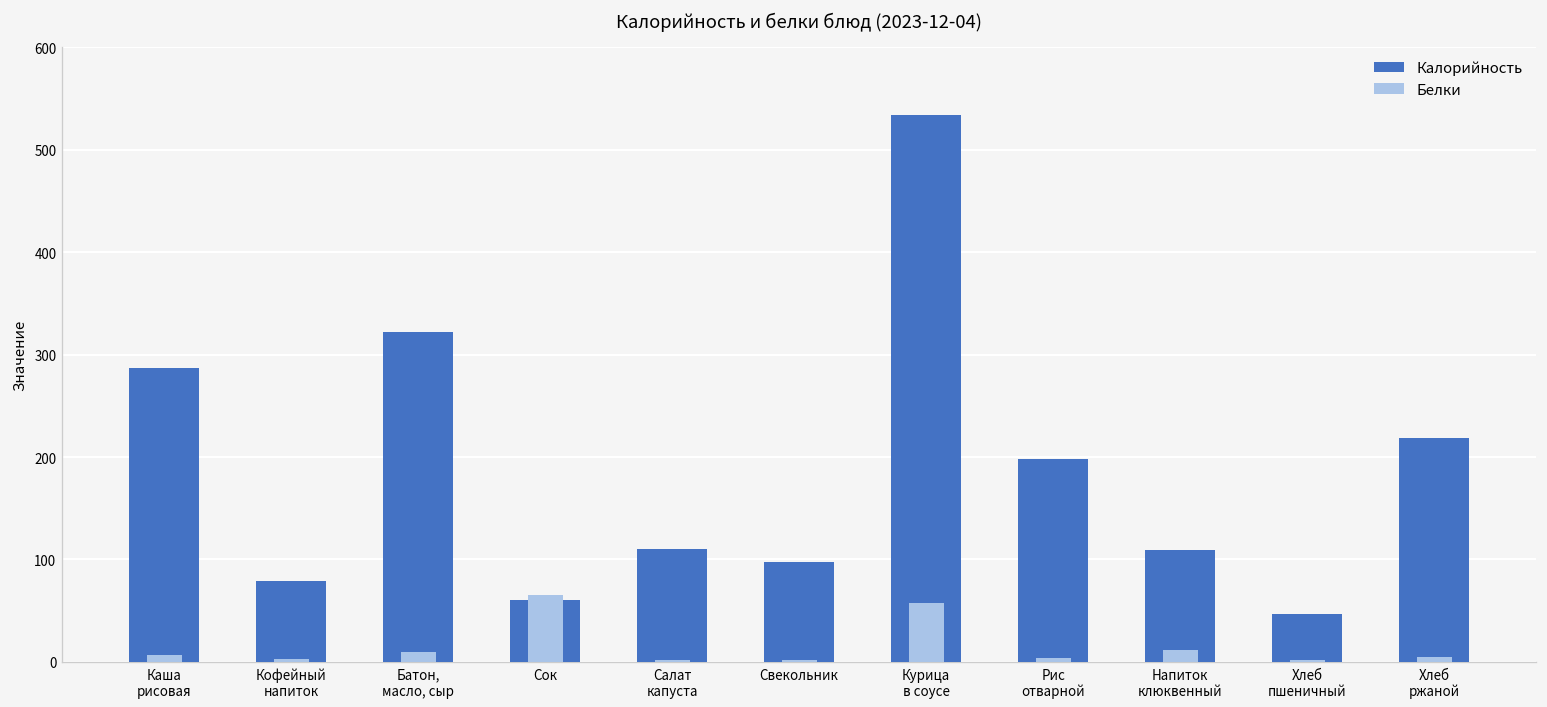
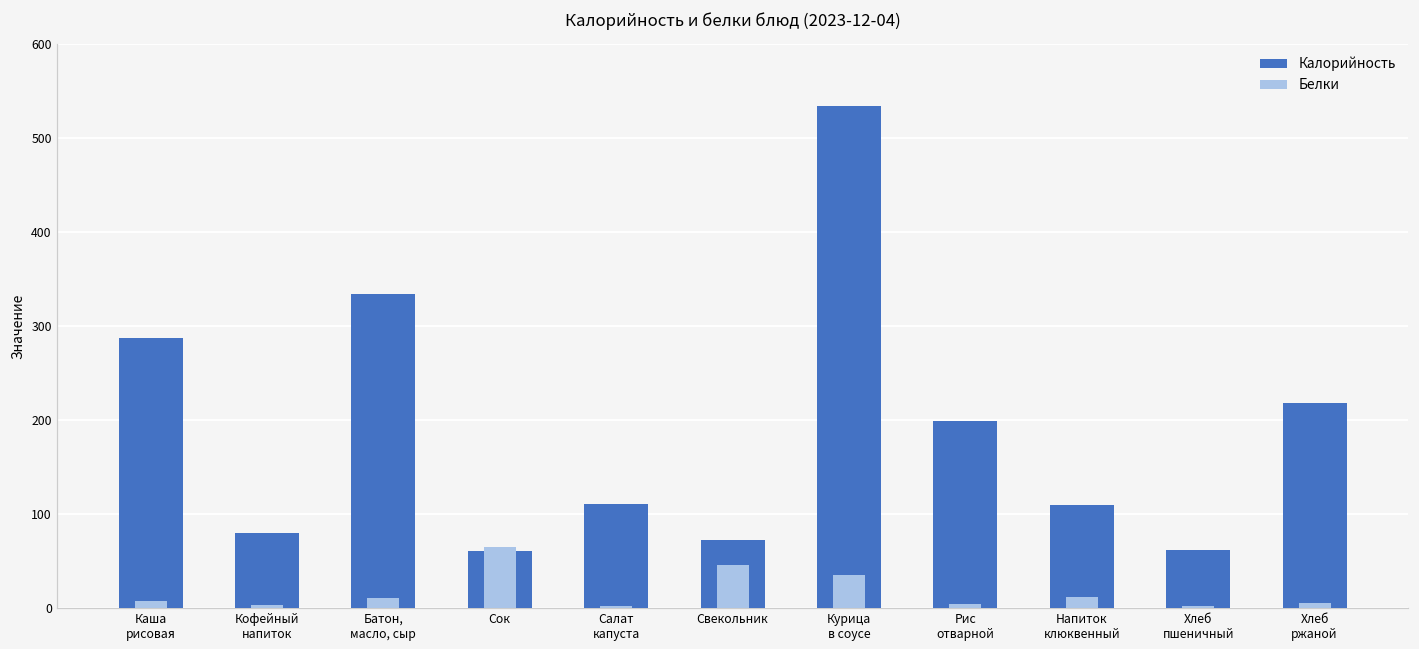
Калорийность, Батон, масло, сыр: 320 -> 330
Калорийность, Свекольник: 100 -> 70
Белки, Свекольник: 0 -> 50
Белки, Курица в соусе: 60 -> 30
Калорийность, Хлеб пшеничный: 50 -> 60
